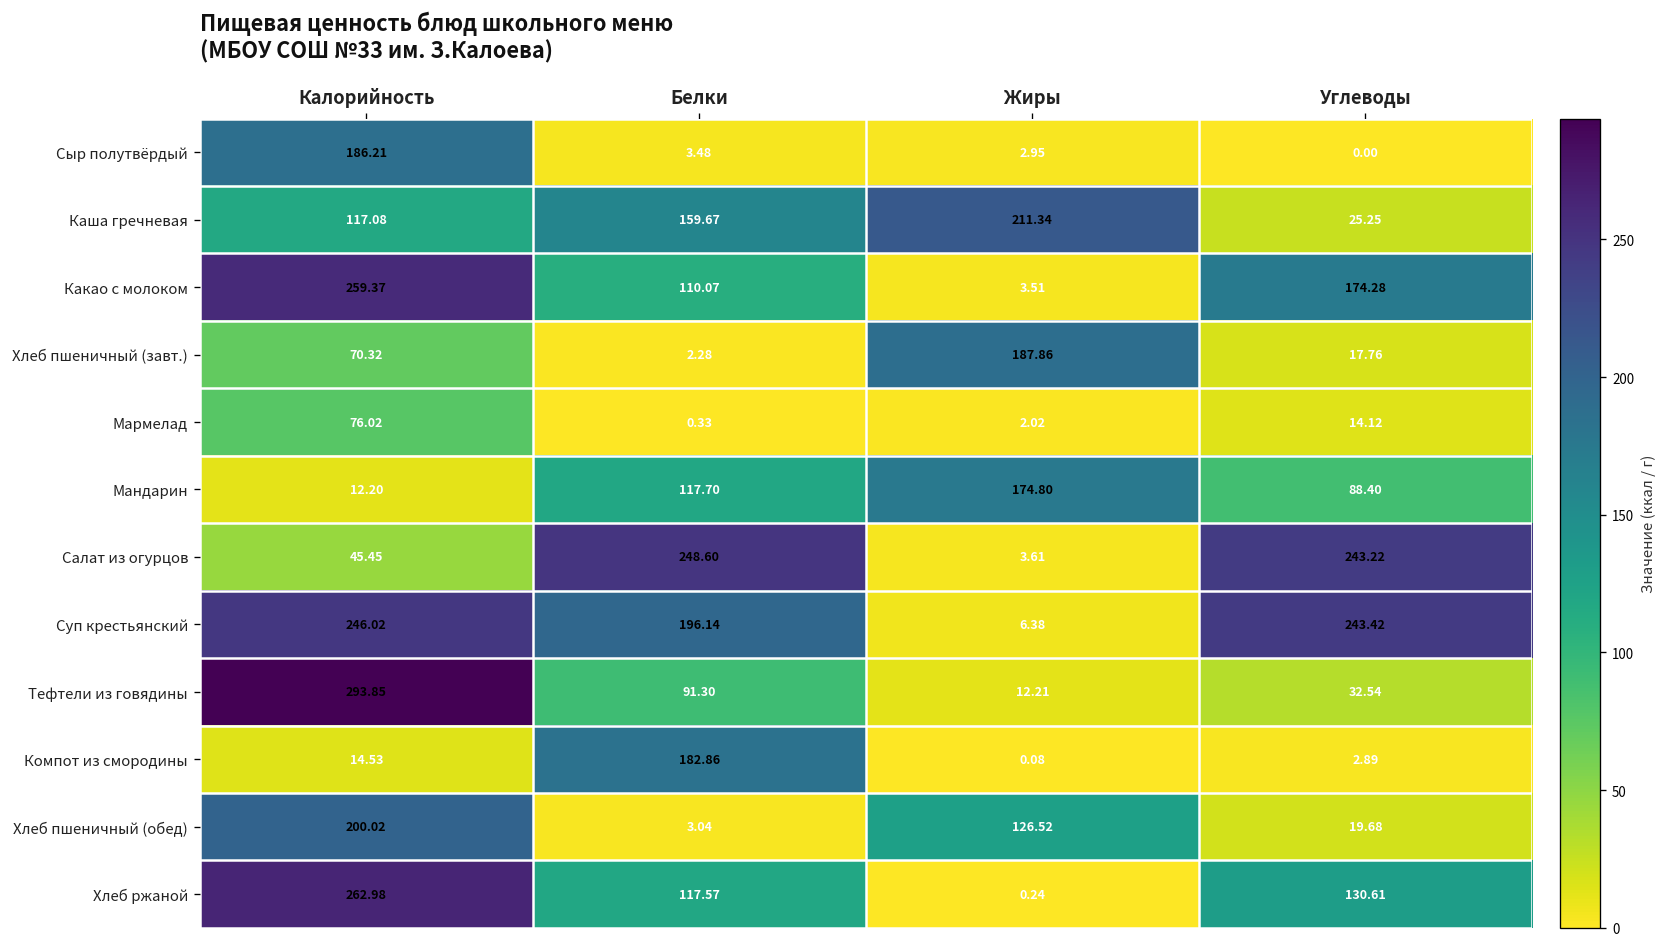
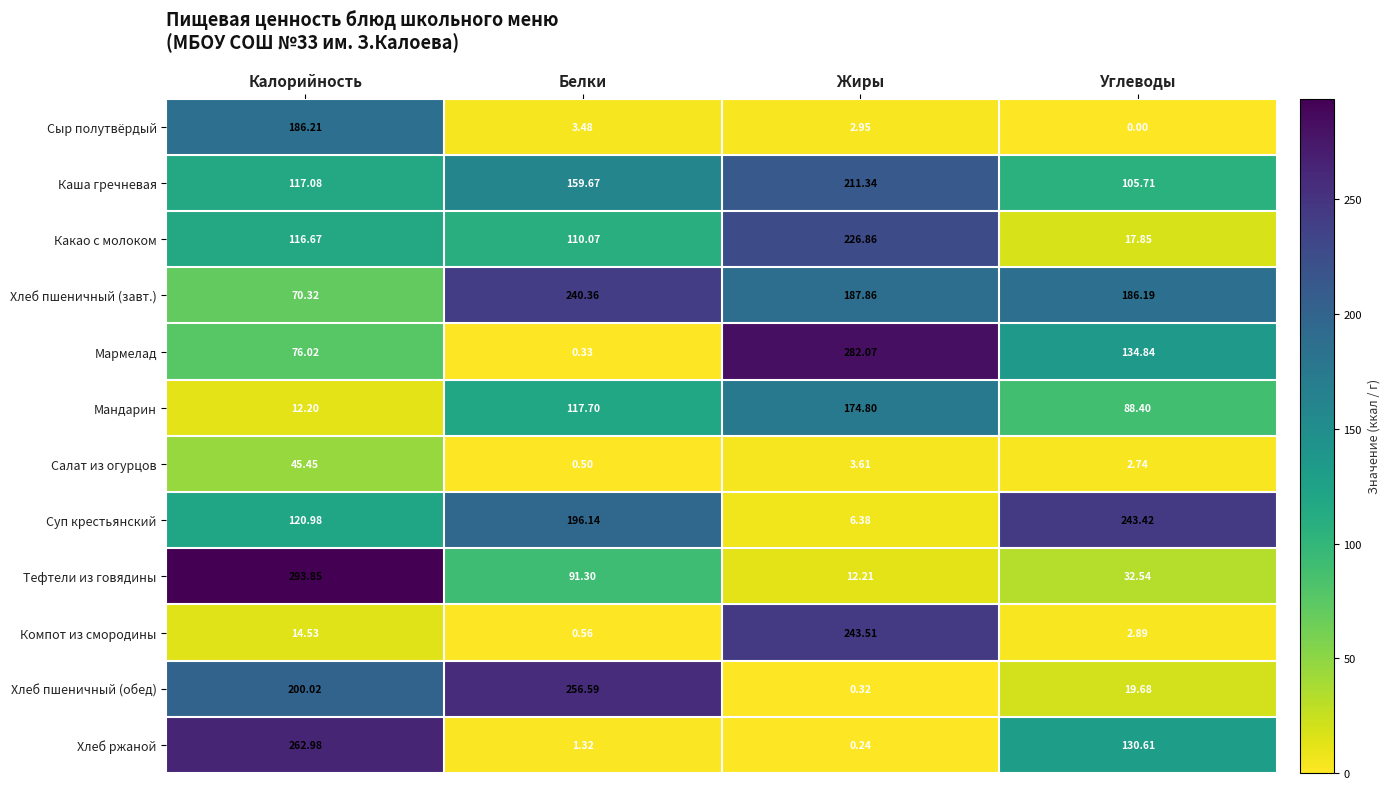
Каша гречневая, Углеводы: 25.25 -> 105.71
Какао с молоком, Калорийность: 259.37 -> 116.67
Какао с молоком, Жиры: 3.51 -> 226.86
Какао с молоком, Углеводы: 174.28 -> 17.85
Хлеб пшеничный (завт.), Белки: 2.28 -> 240.36
Хлеб пшеничный (завт.), Углеводы: 17.76 -> 186.19
Мармелад, Жиры: 2.02 -> 282.07
Мармелад, Углеводы: 14.12 -> 134.84
Салат из огурцов, Белки: 248.60 -> 0.50
Салат из огурцов, Углеводы: 243.22 -> 2.74
Суп крестьянский, Калорийность: 246.02 -> 120.98
Компот из смородины, Белки: 182.86 -> 0.56
Компот из смородины, Жиры: 0.08 -> 243.51
Хлеб пшеничный (обед), Белки: 3.04 -> 256.59
Хлеб пшеничный (обед), Жиры: 126.52 -> 0.32
Хлеб ржаной, Белки: 117.57 -> 1.32
